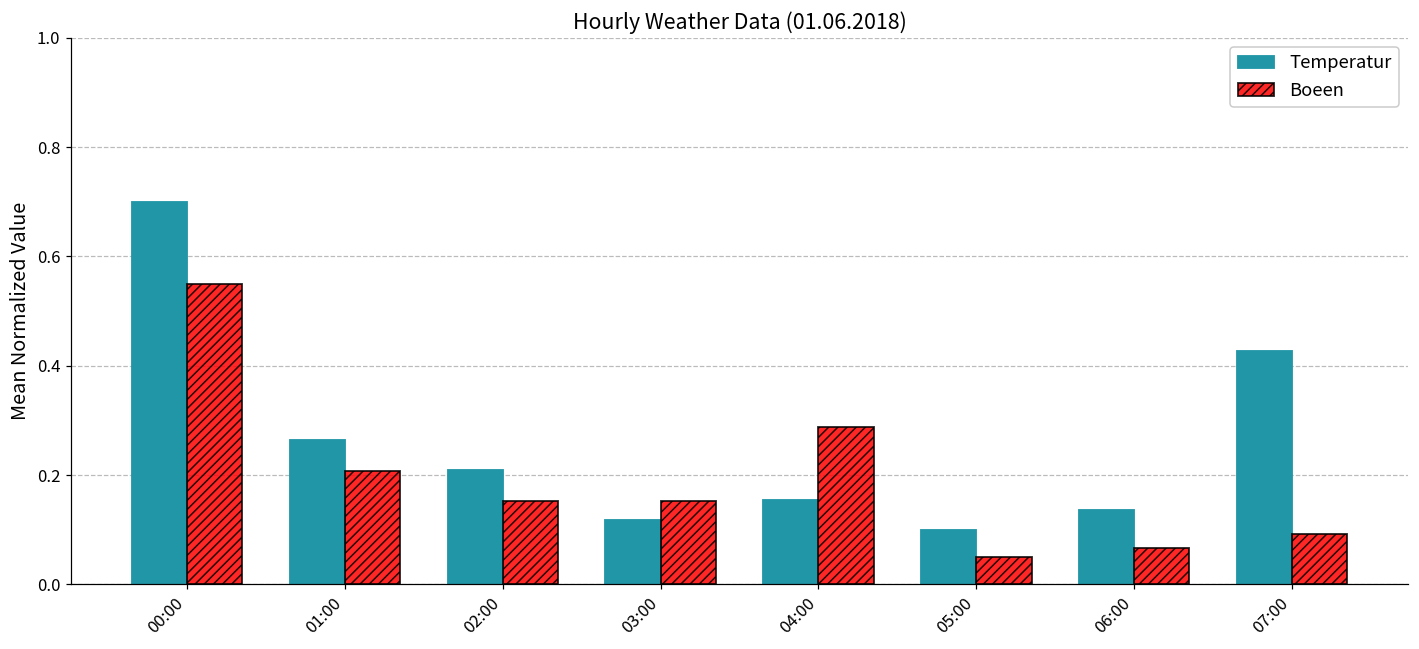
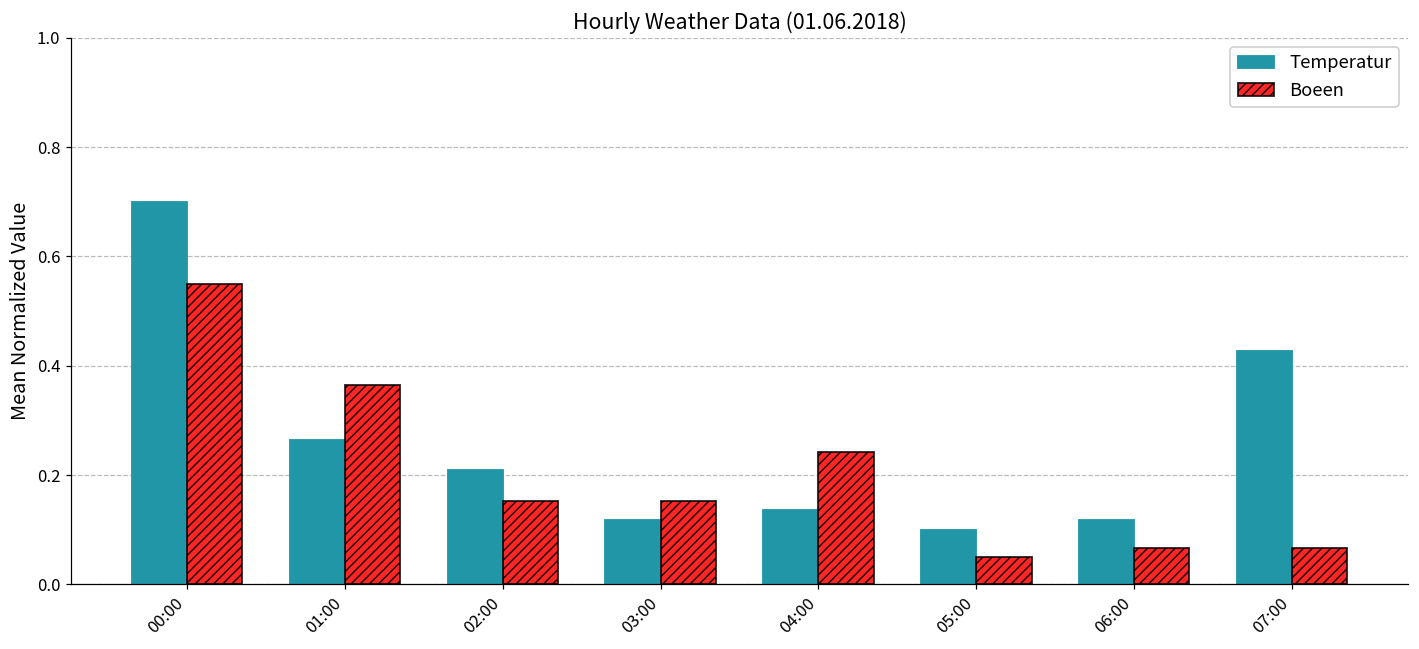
Boeen, 01:00: 0.21 -> 0.36
Temperatur, 04:00: 0.15 -> 0.14
Boeen, 04:00: 0.29 -> 0.24
Temperatur, 06:00: 0.14 -> 0.12
Boeen, 07:00: 0.09 -> 0.07
